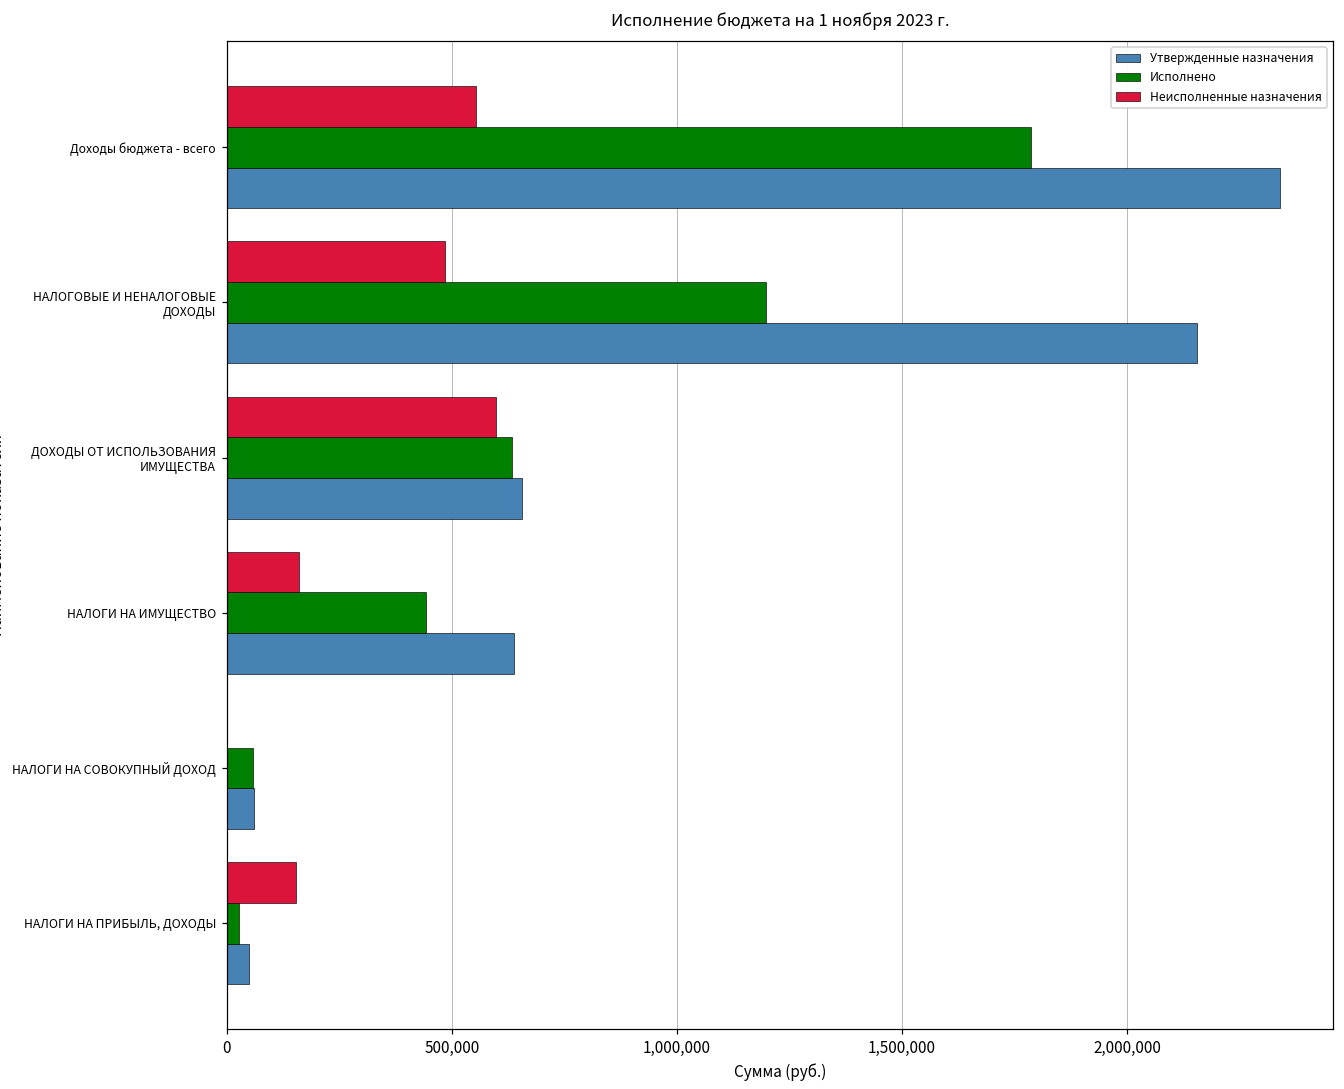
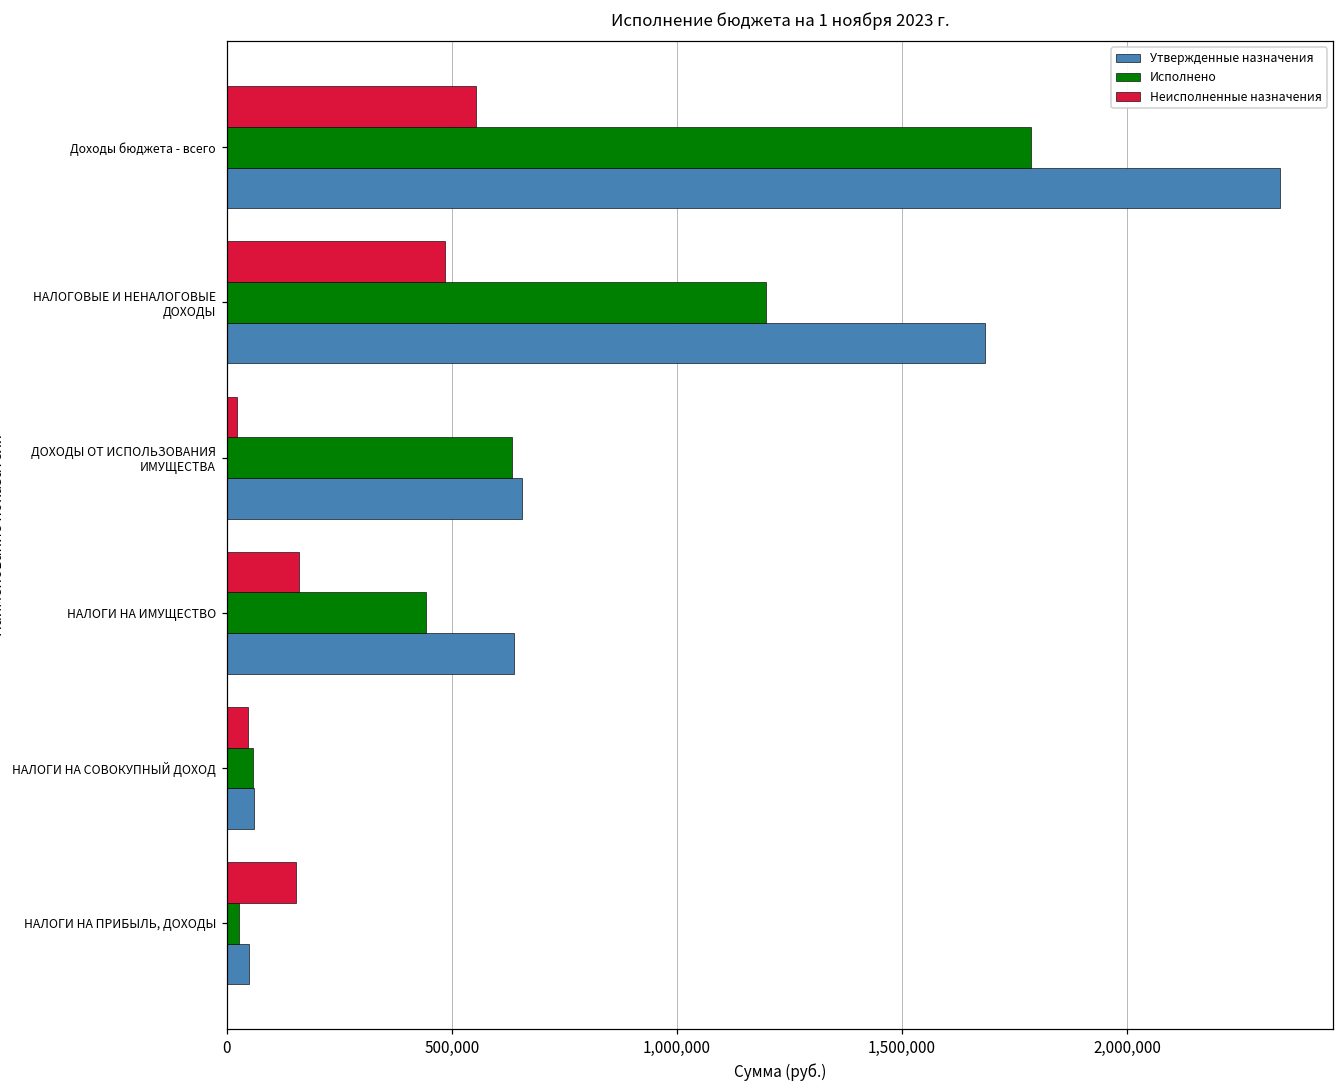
Утвержденные назначения, НАЛОГОВЫЕ И НЕНАЛОГОВЫЕ ДОХОДЫ: 2,150,000 -> 1,680,000
Неисполненные назначения, ДОХОДЫ ОТ ИСПОЛЬЗОВАНИЯ ИМУЩЕСТВА: 600,000 -> 20,000
Неисполненные назначения, НАЛОГИ НА СОВОКУПНЫЙ ДОХОД: 0 -> 50,000
